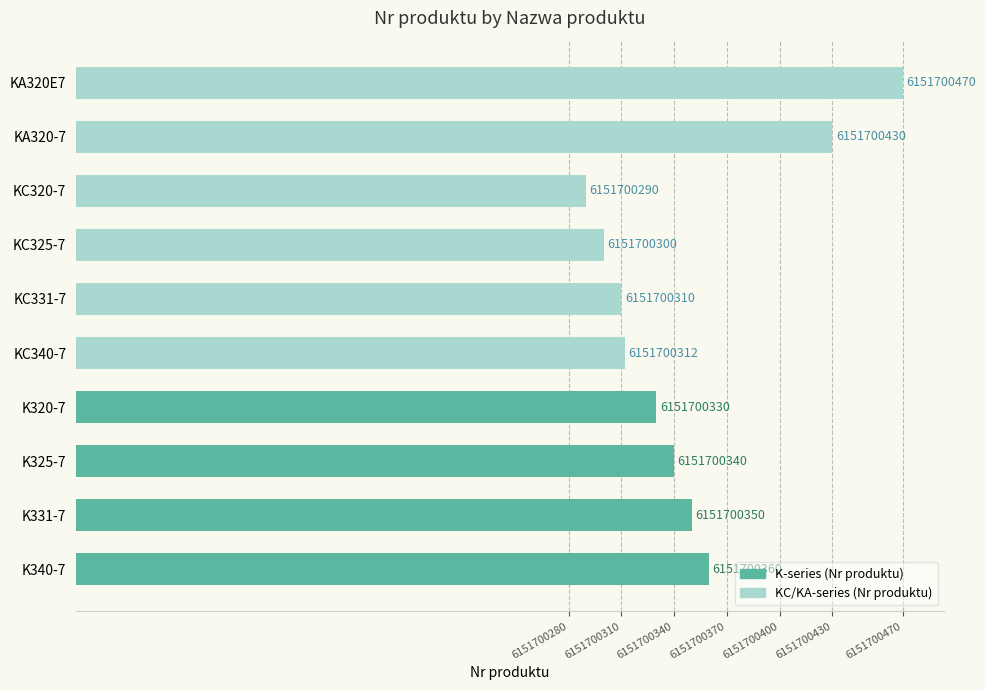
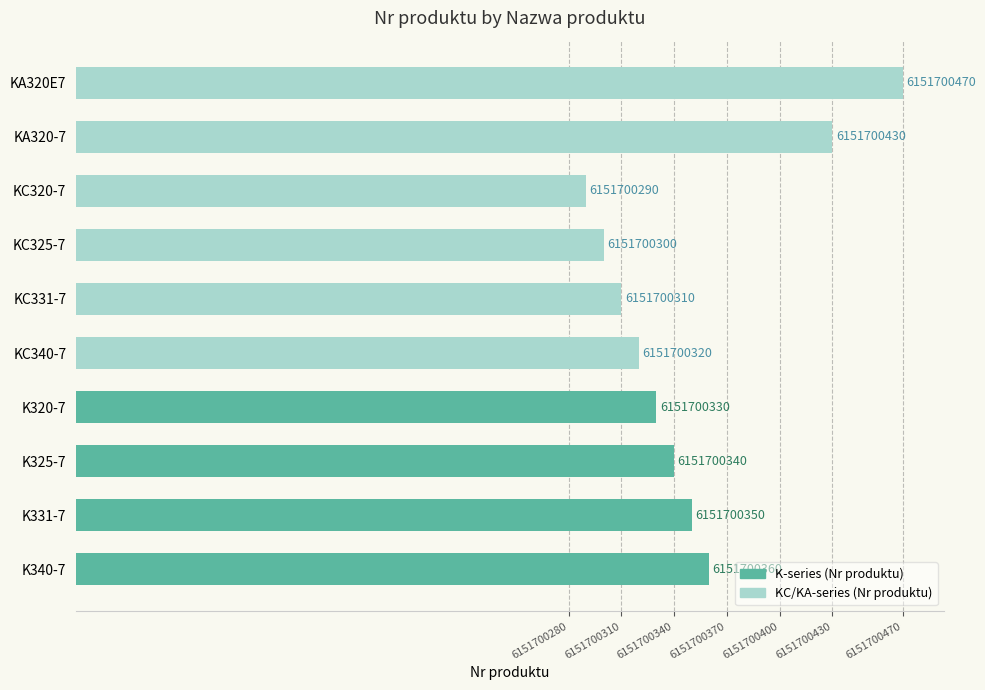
KC340-7: 6151700312 -> 6151700320
